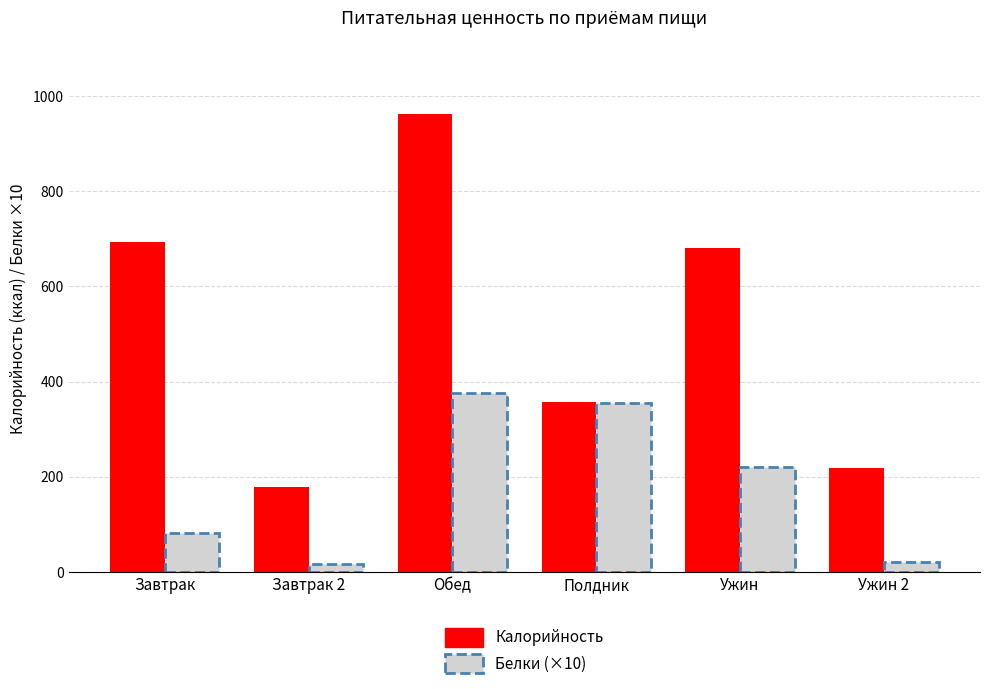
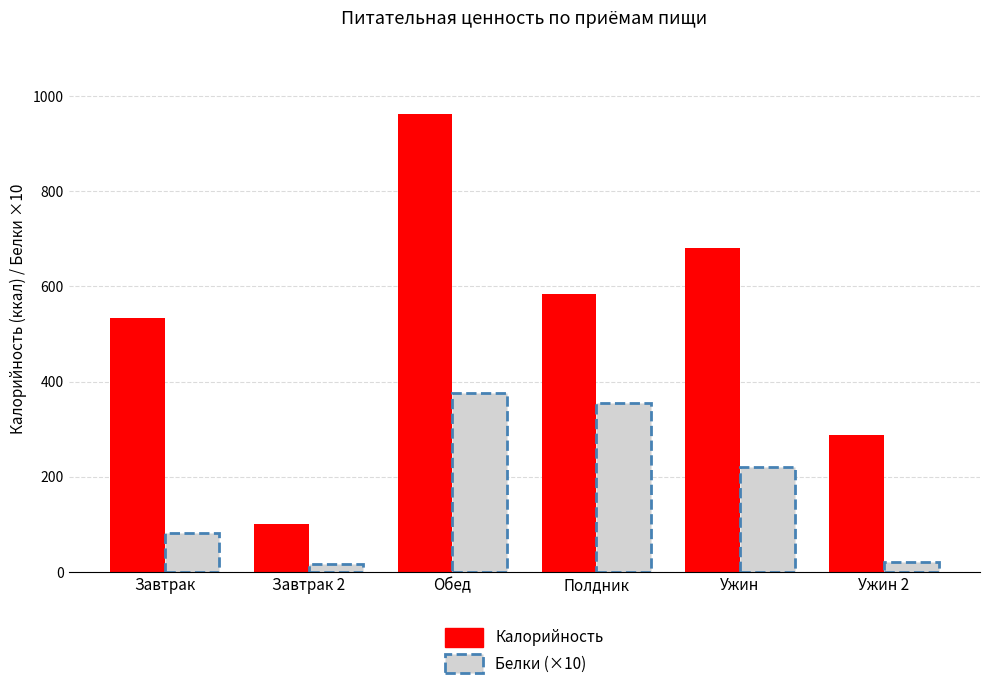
Калорийность, Завтрак: 690 -> 530
Калорийность, Завтрак 2: 180 -> 100
Калорийность, Полдник: 360 -> 590
Калорийность, Ужин 2: 220 -> 290
